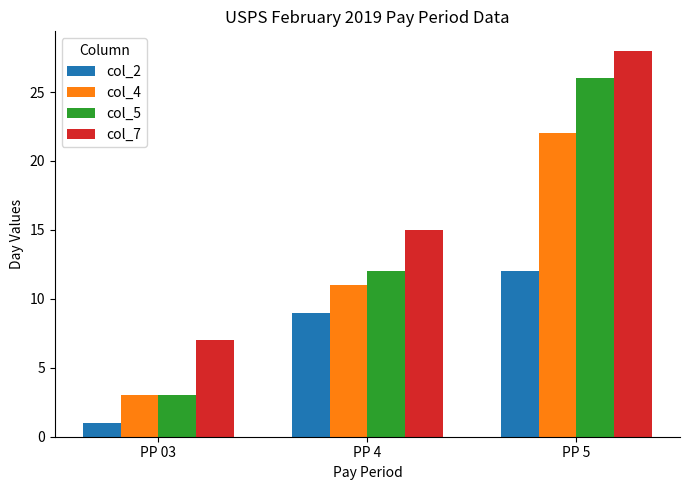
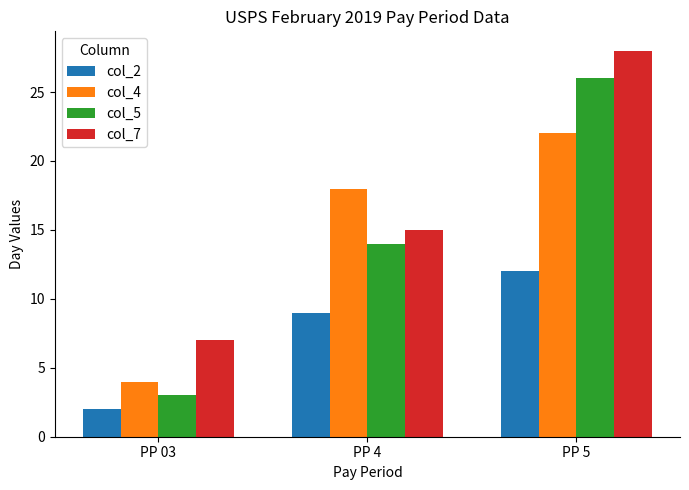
col_2, PP 03: 1 -> 2
col_4, PP 03: 3 -> 4
col_4, PP 4: 11 -> 18
col_5, PP 4: 12 -> 14
